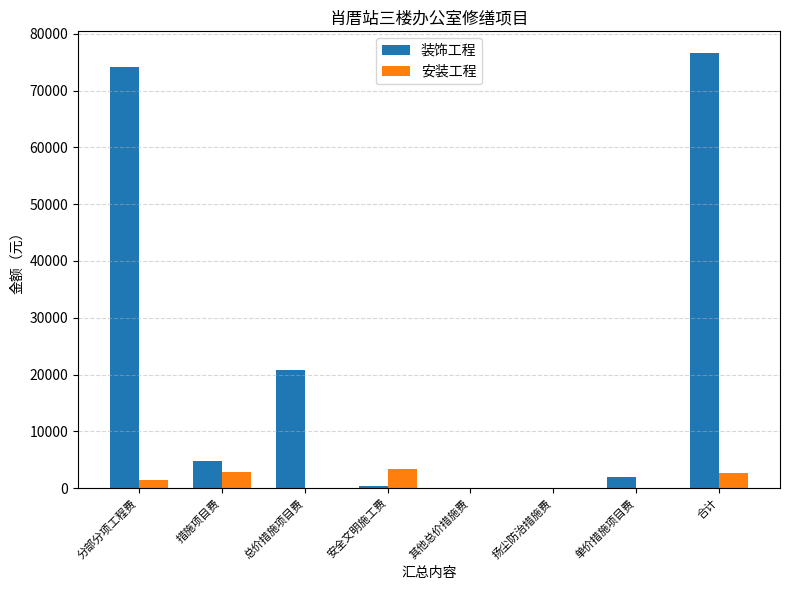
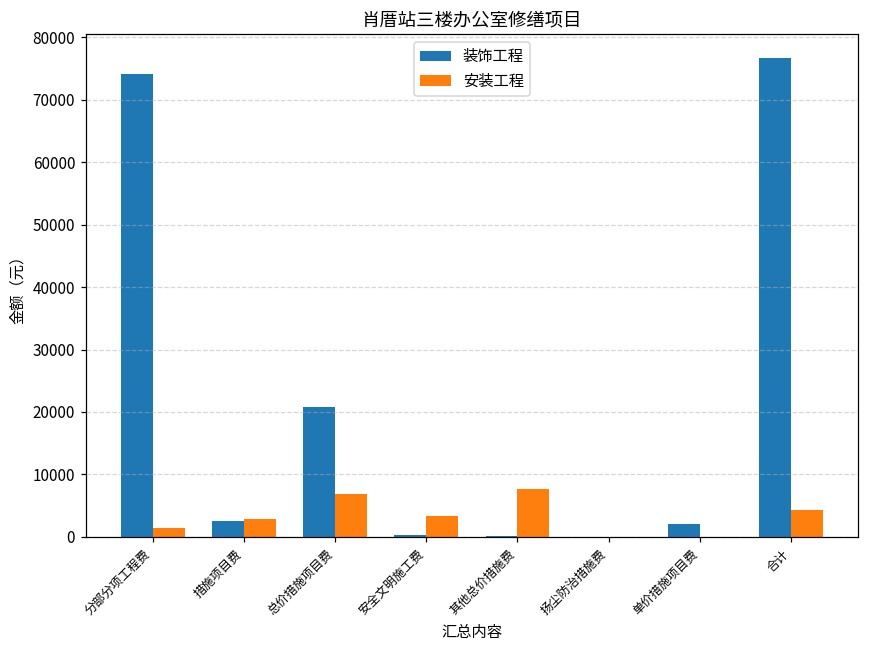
装饰工程, 措施项目费: 5000 -> 2000
安装工程, 总价措施项目费: 0 -> 7000
安装工程, 其他总价措施费: 0 -> 8000
安装工程, 合计: 3000 -> 4000
